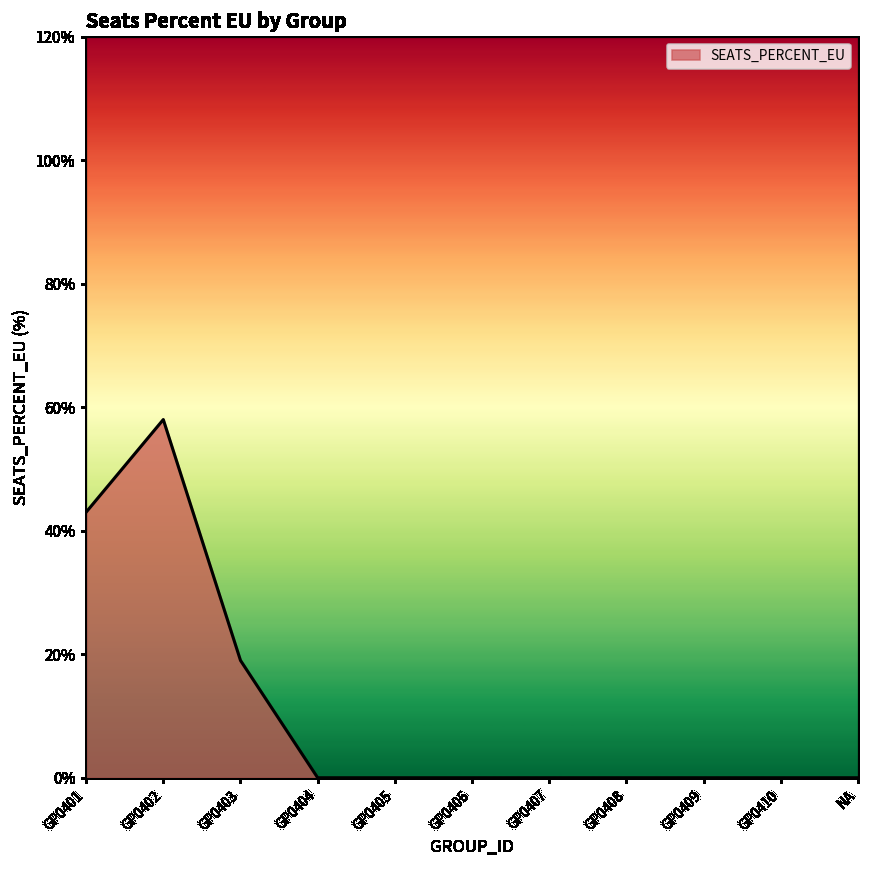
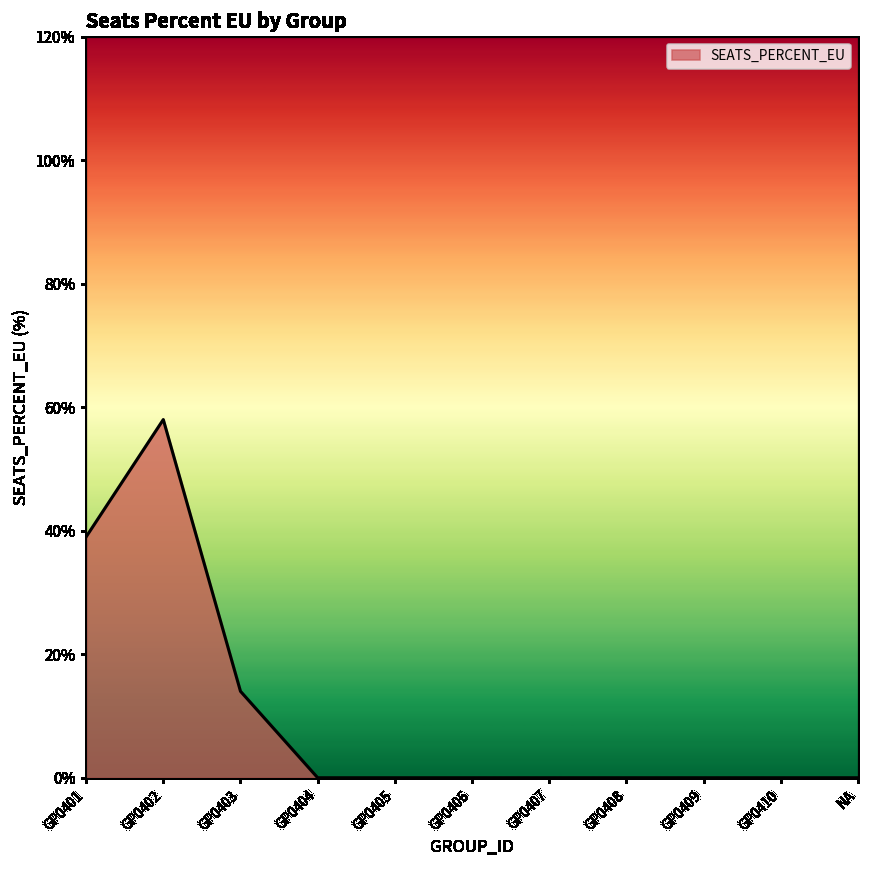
GP0401: 43% -> 39%
GP0403: 19% -> 14%
